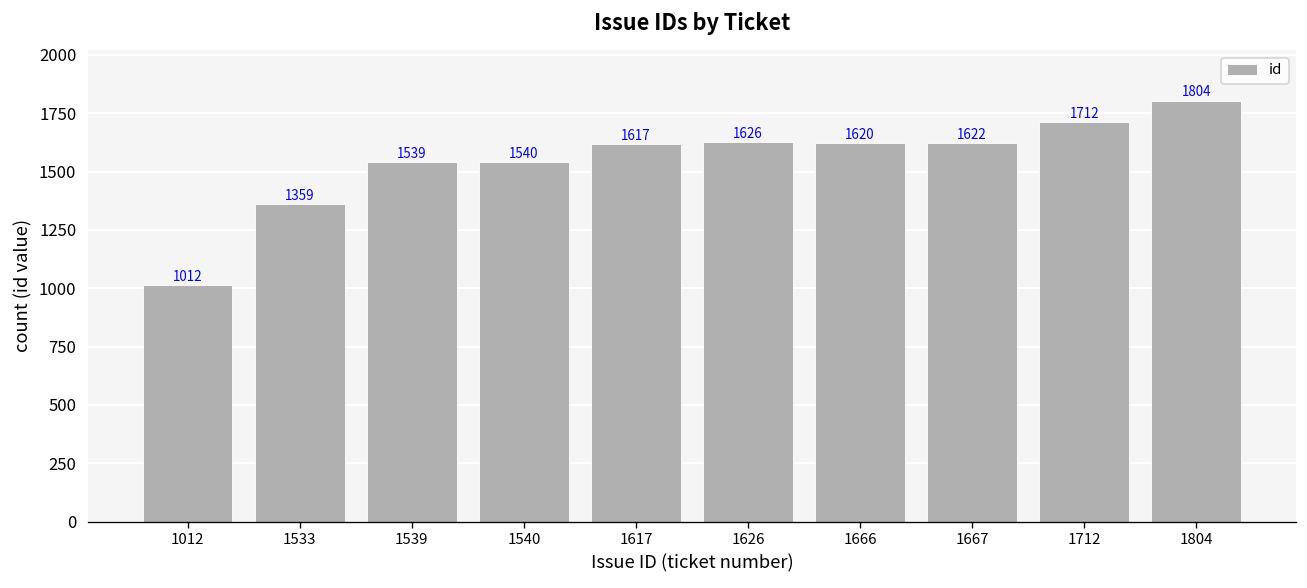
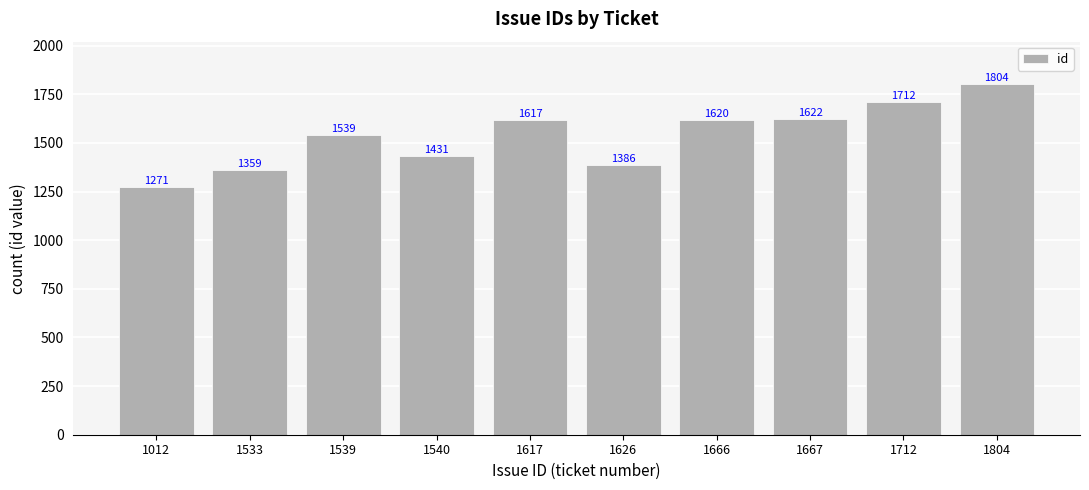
1012: 1012 -> 1271
1540: 1540 -> 1431
1626: 1626 -> 1386
